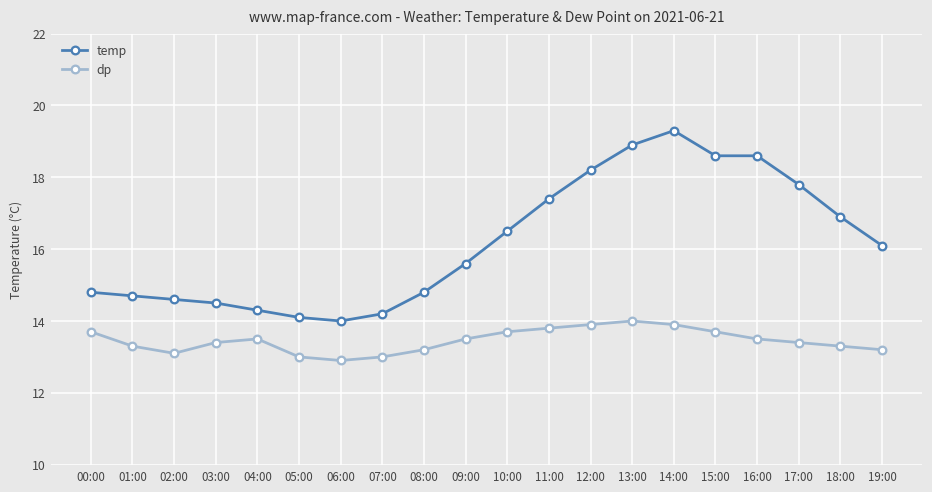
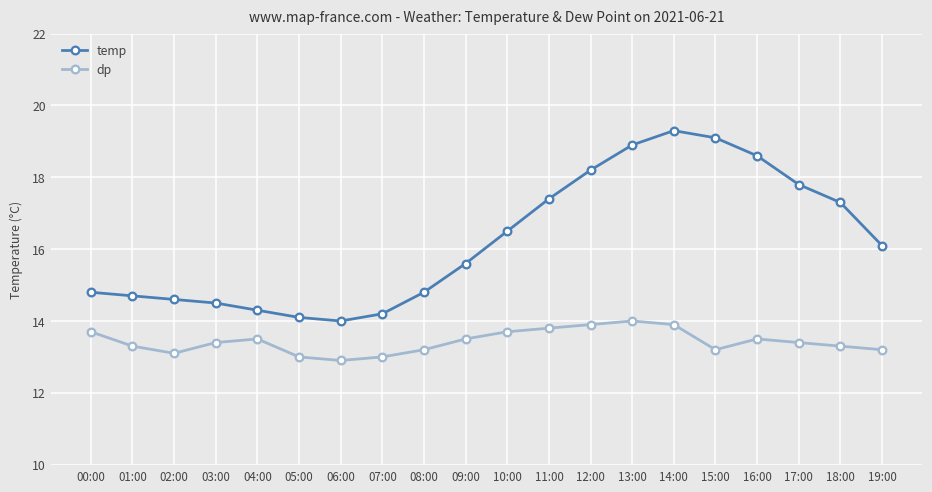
temp, 15:00: 18.6 -> 19.1
dp, 15:00: 13.7 -> 13.2
temp, 18:00: 16.9 -> 17.3
